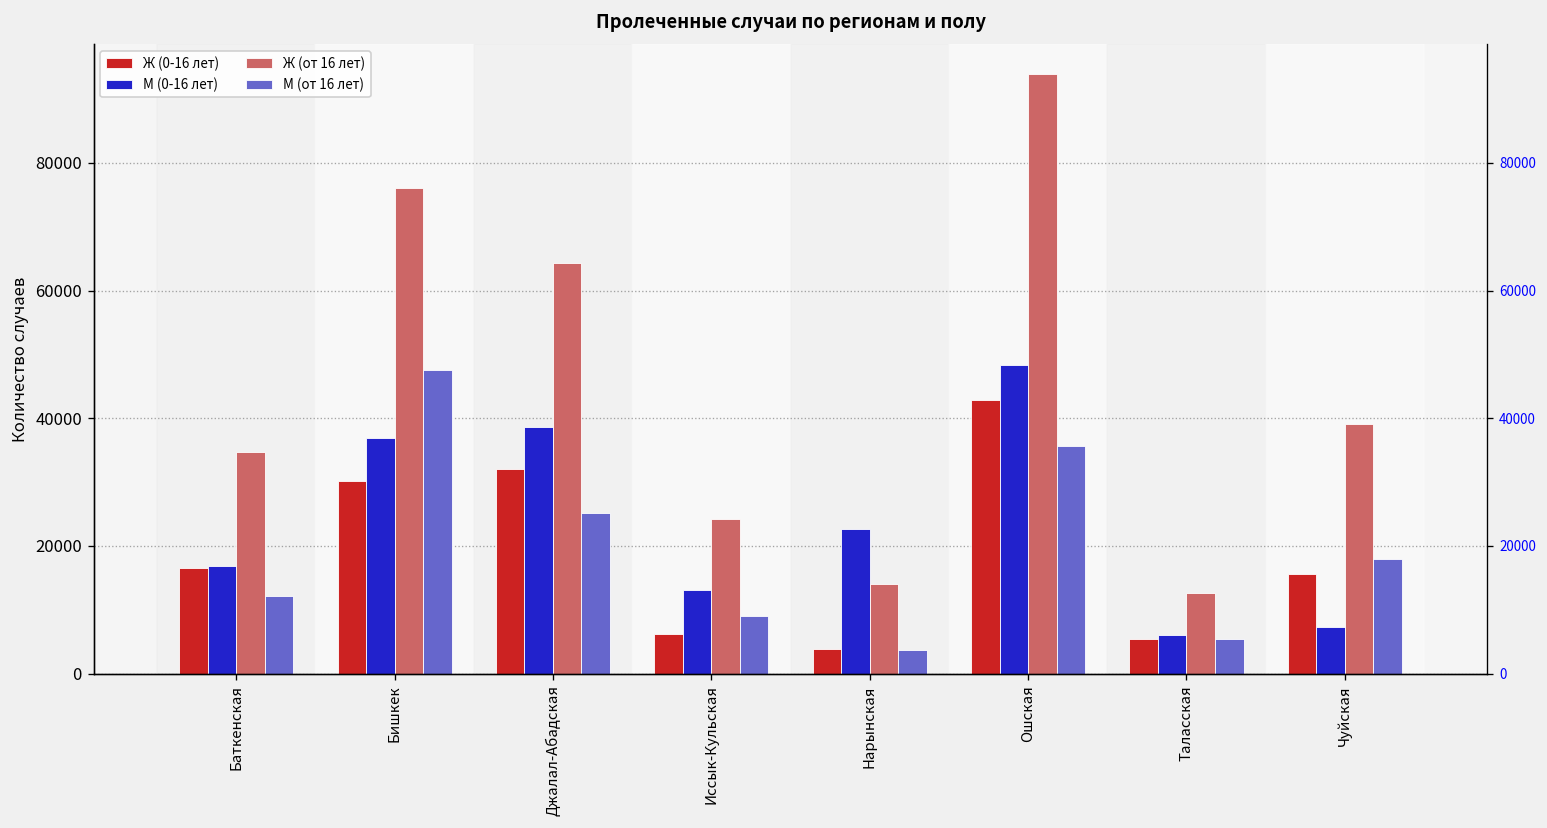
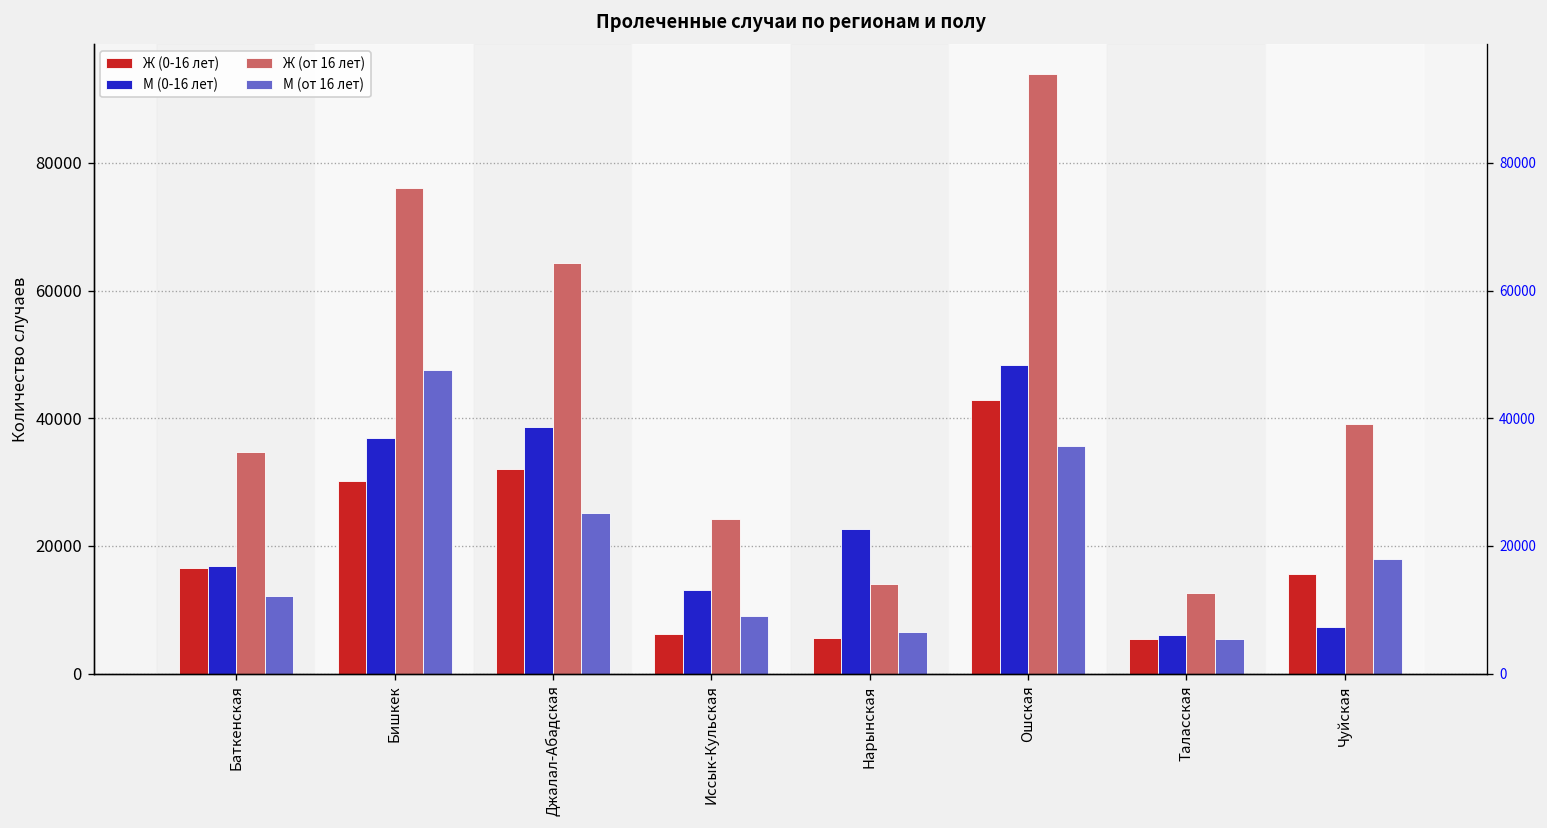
Ж (0-16 лет), Нарынская: 4000 -> 6000
М (от 16 лет), Нарынская: 4000 -> 6000
